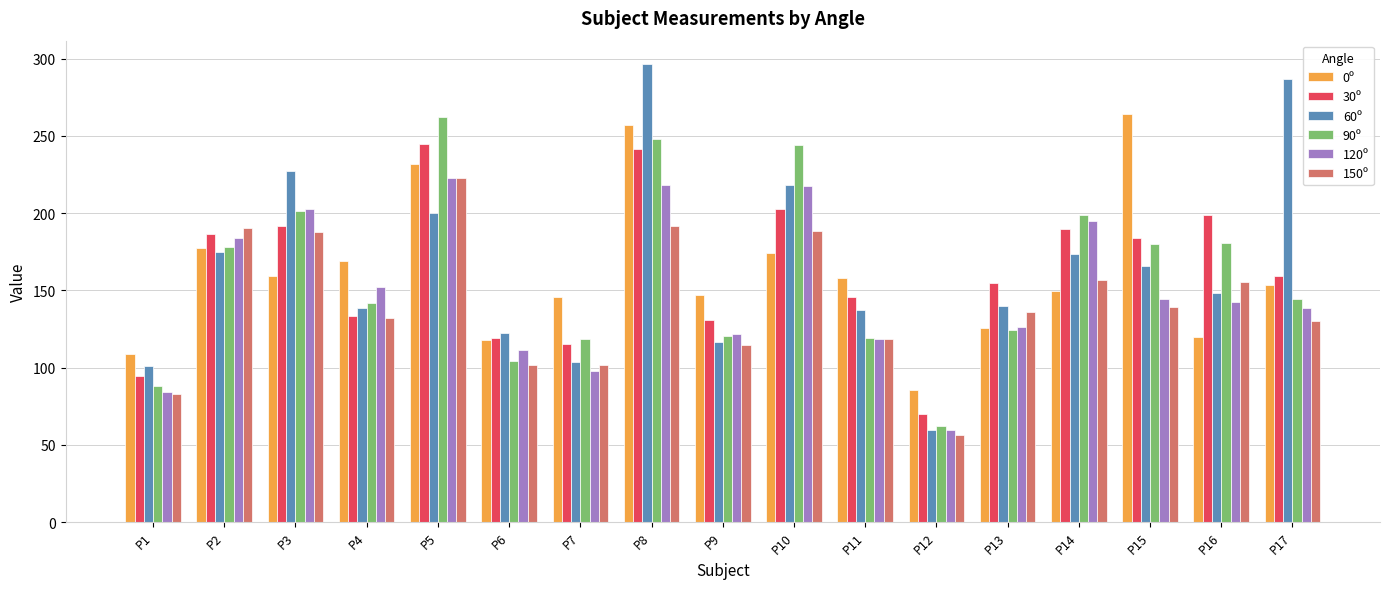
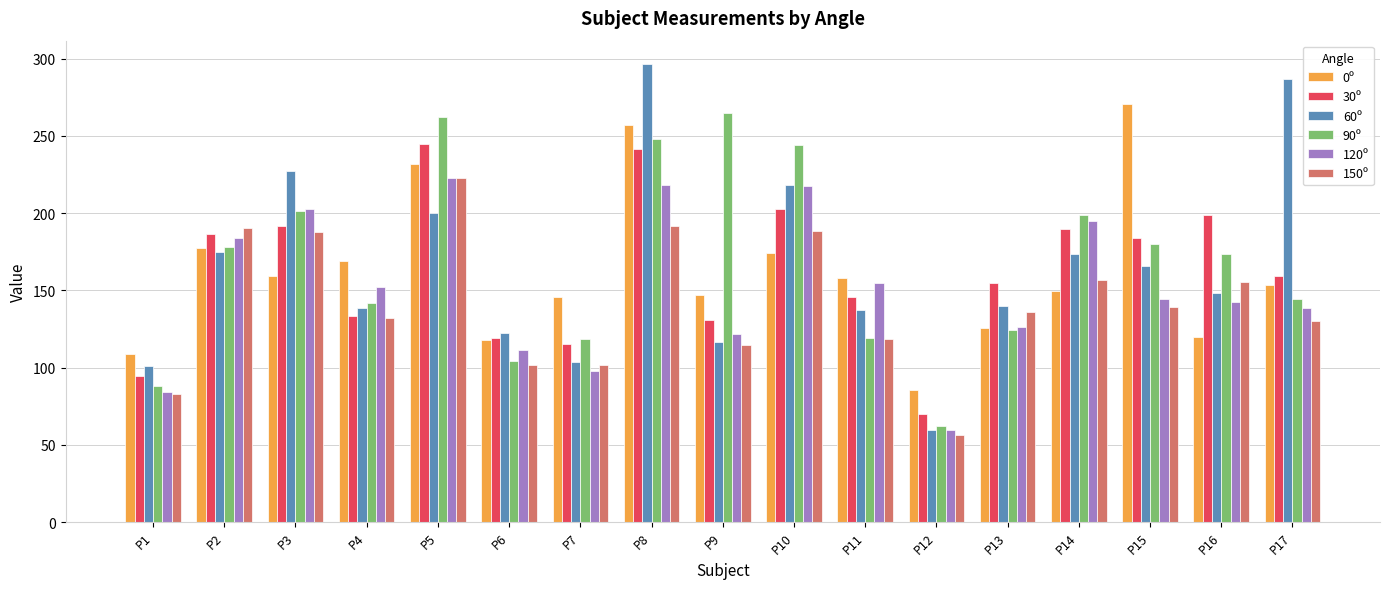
90º, P9: 120 -> 265
120º, P11: 119 -> 154
0º, P15: 264 -> 270
90º, P16: 180 -> 174
